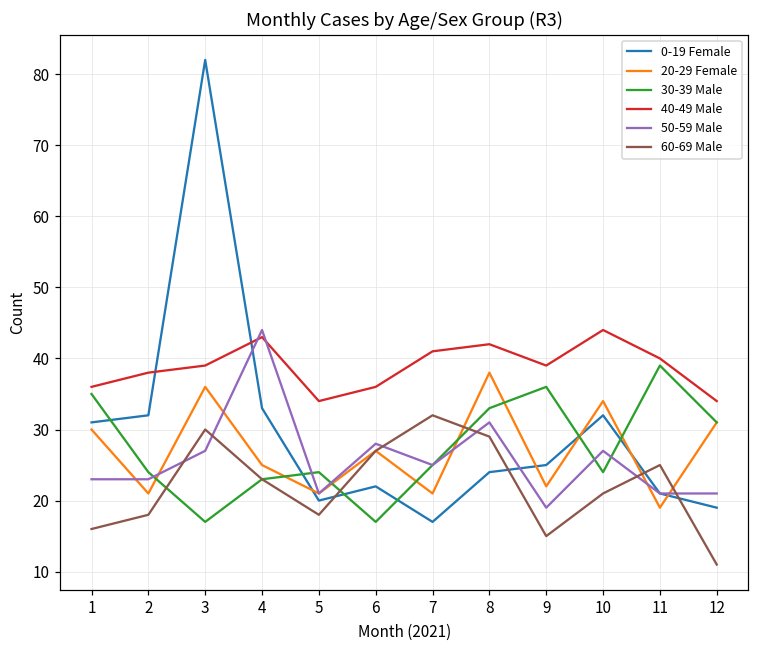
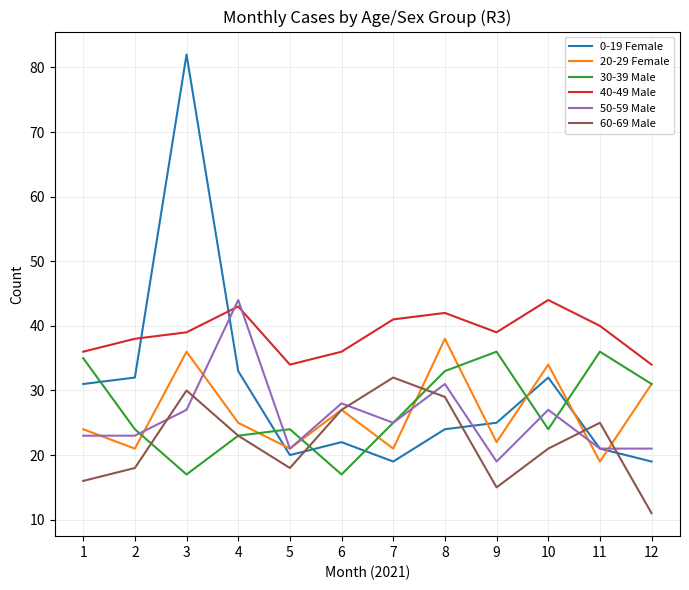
20-29 Female, 1: 30 -> 24
0-19 Female, 7: 17 -> 19
30-39 Male, 11: 39 -> 36
